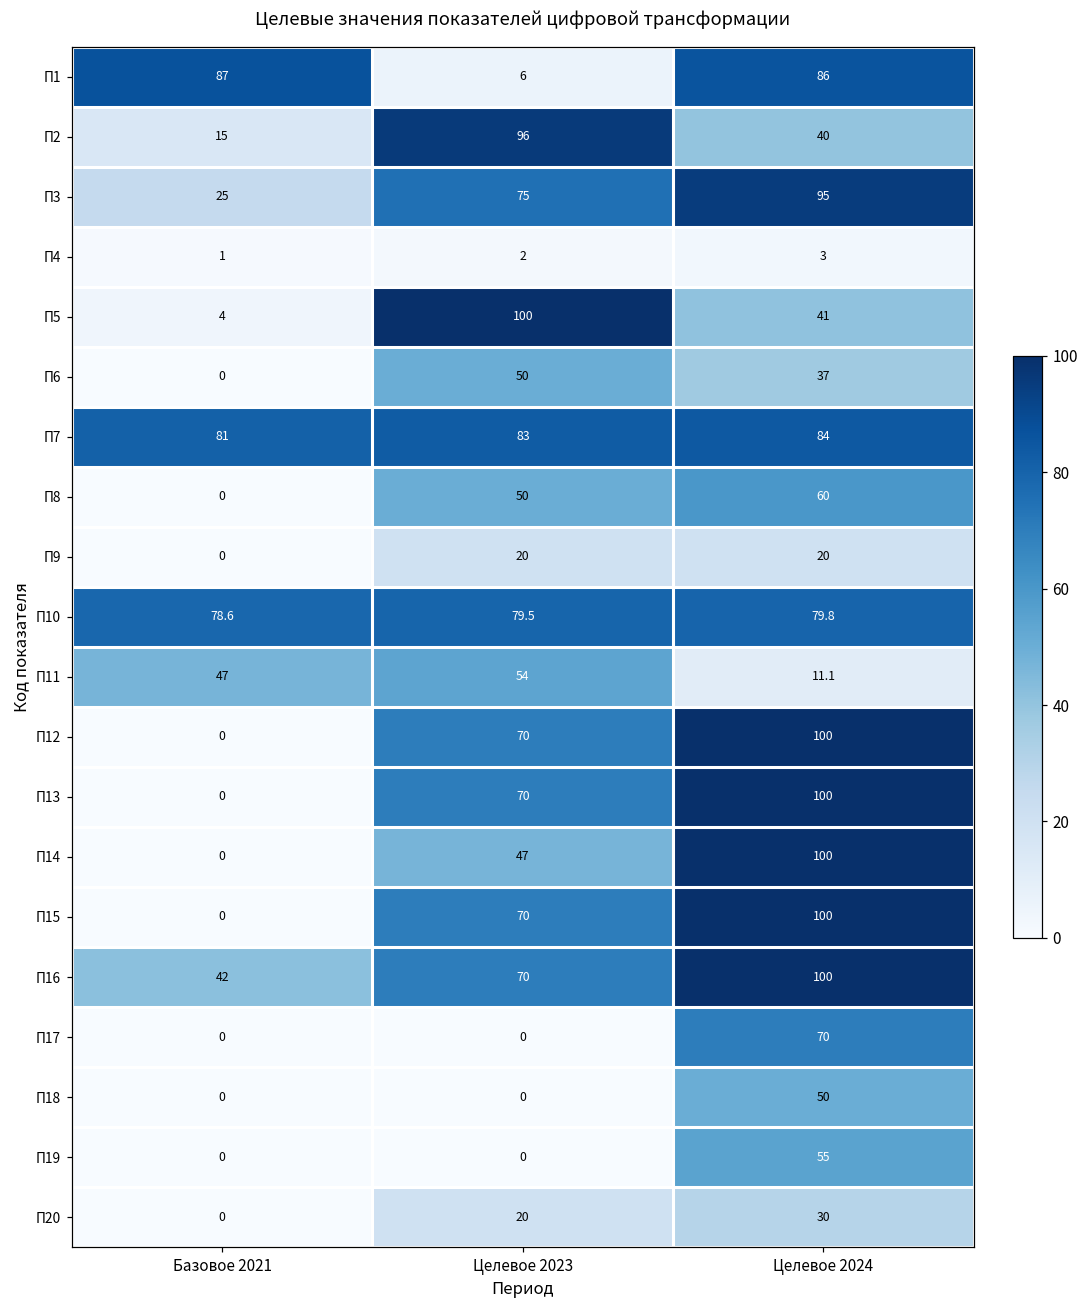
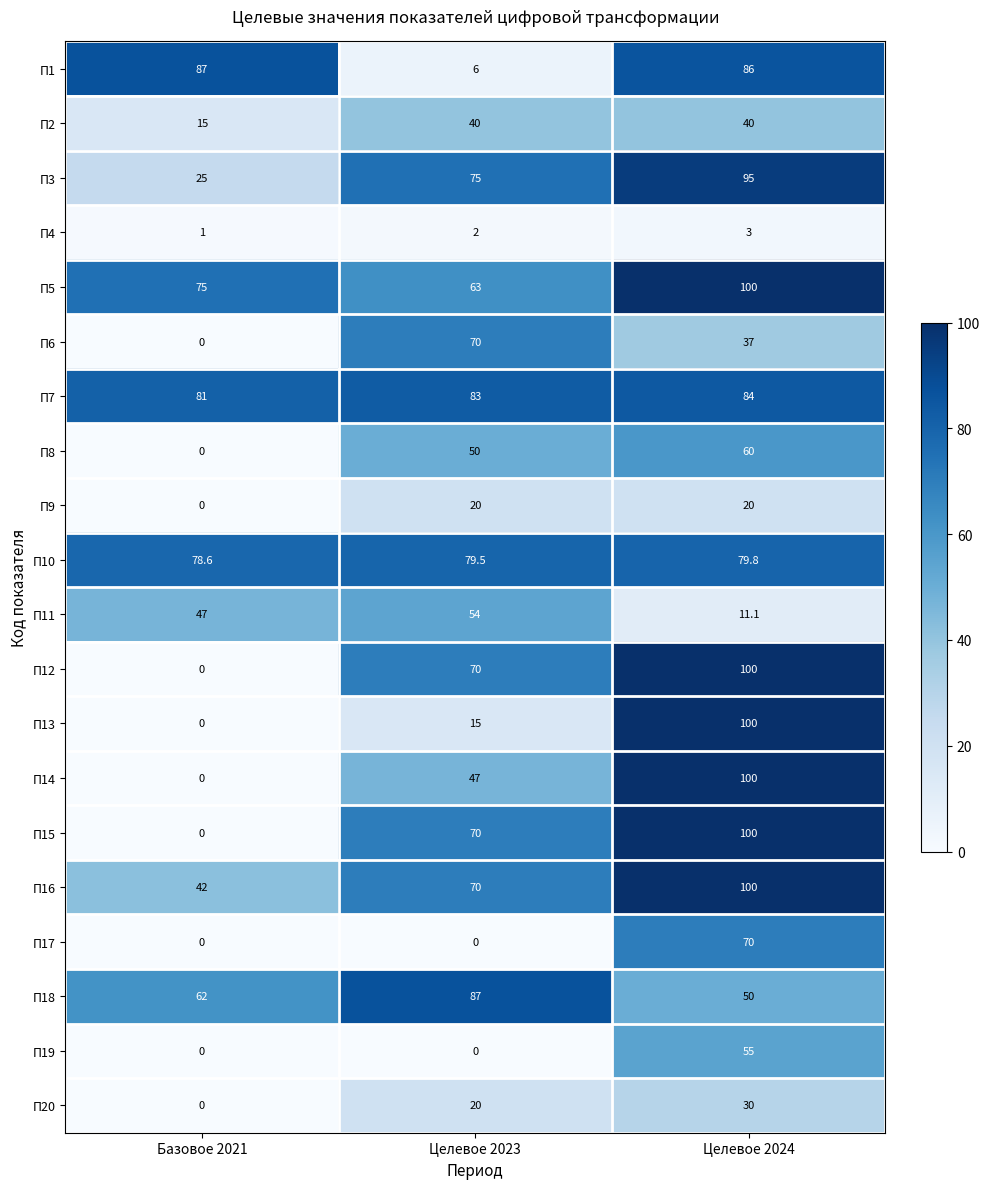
П2, Целевое 2023: 96 -> 40
П5, Базовое 2021: 4 -> 75
П5, Целевое 2023: 100 -> 63
П5, Целевое 2024: 41 -> 100
П6, Целевое 2023: 50 -> 70
П13, Целевое 2023: 70 -> 15
П18, Базовое 2021: 0 -> 62
П18, Целевое 2023: 0 -> 87
